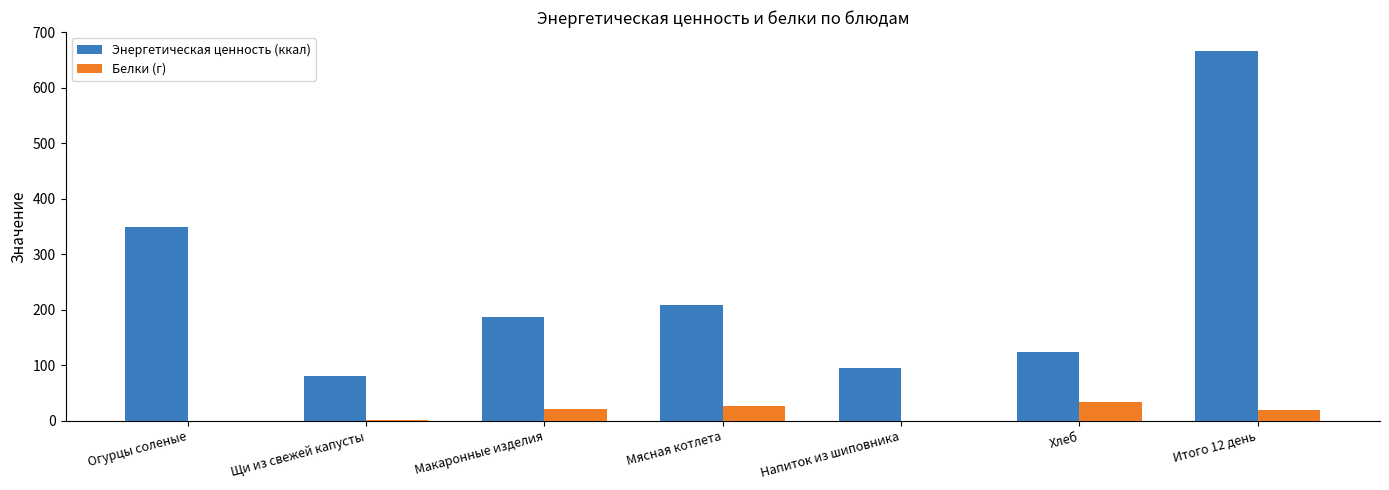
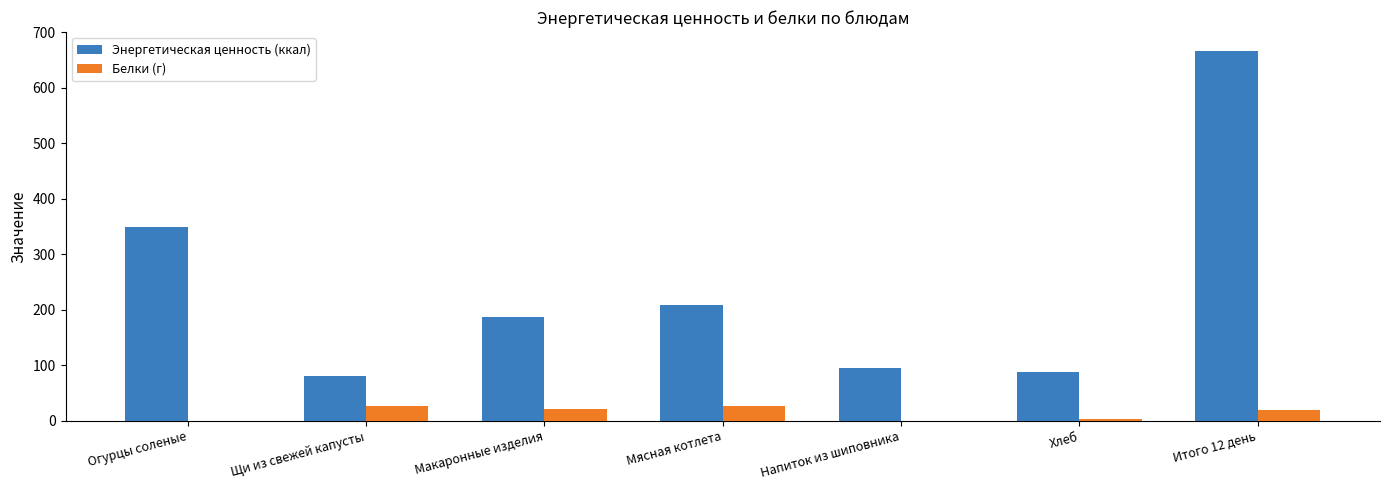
Белки (г), Щи из свежей капусты: 0 -> 30
Энергетическая ценность (ккал), Хлеб: 120 -> 90
Белки (г), Хлеб: 30 -> 0
